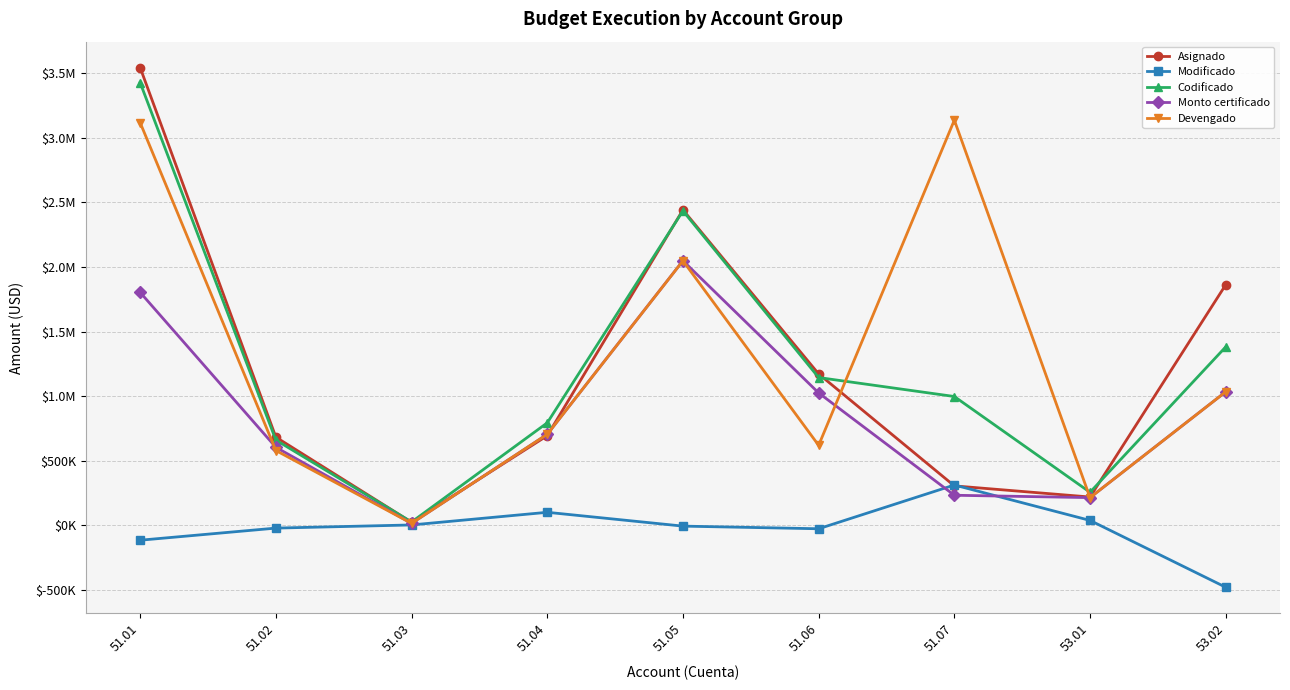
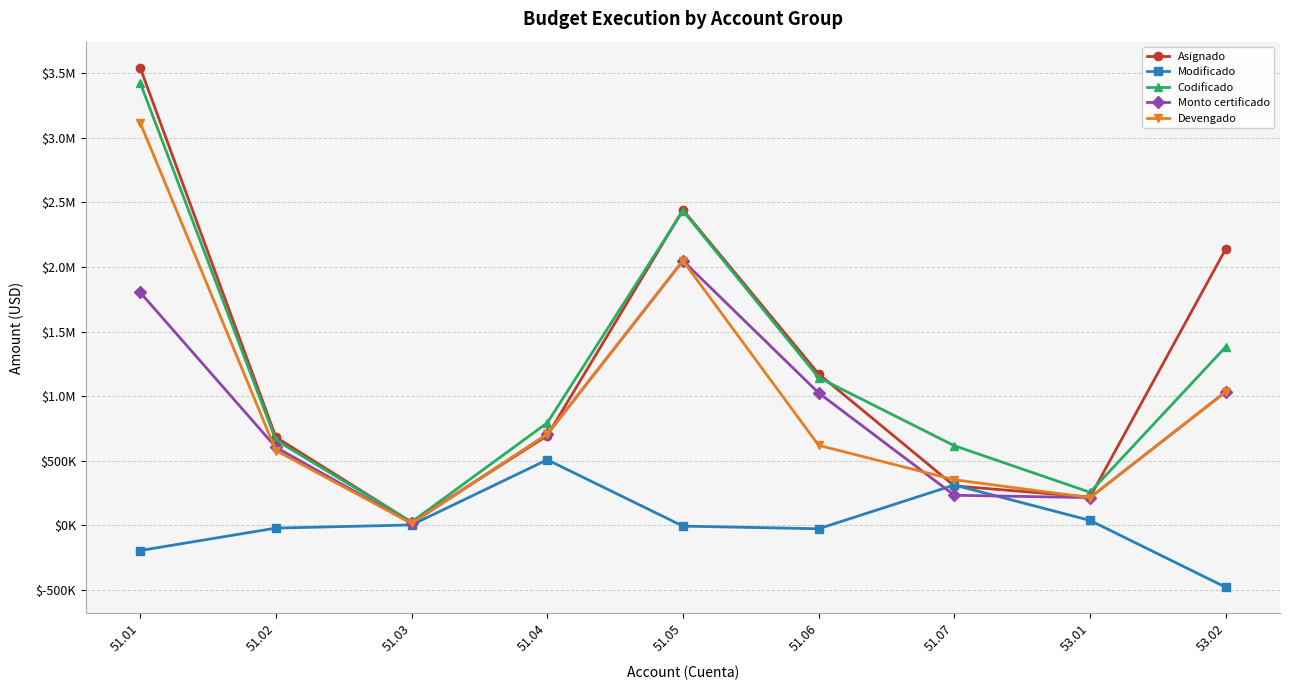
Modificado, 51.01: $-120000 -> $-200000
Modificado, 51.04: $100000 -> $510000
Codificado, 51.07: $1000000 -> $620000
Devengado, 51.07: $3140000 -> $350000
Asignado, 53.02: $1860000 -> $2140000
